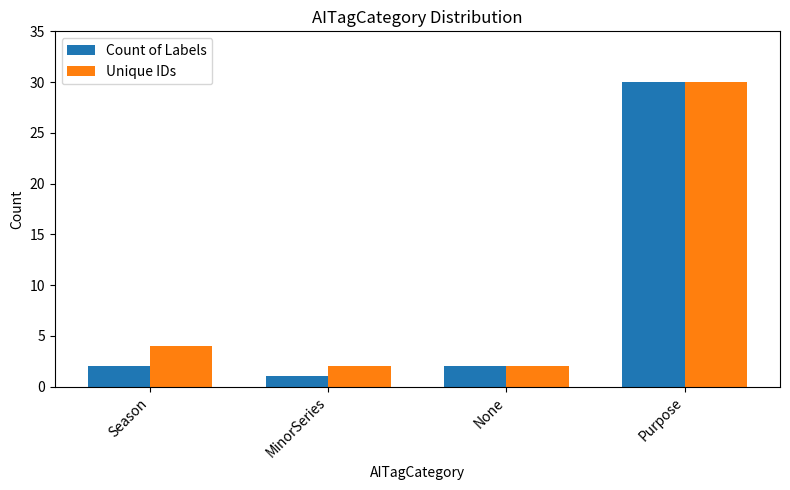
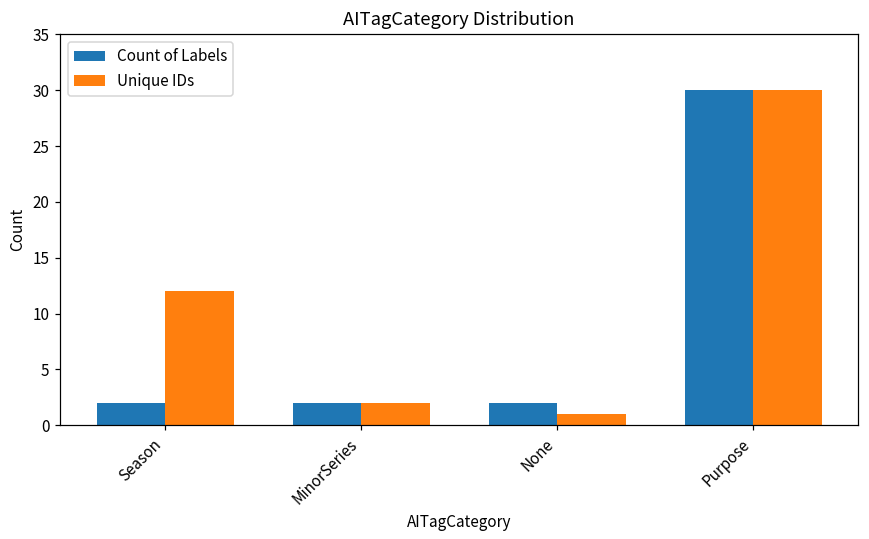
Unique IDs, Season: 4 -> 12
Count of Labels, MinorSeries: 1 -> 2
Unique IDs, None: 2 -> 1
